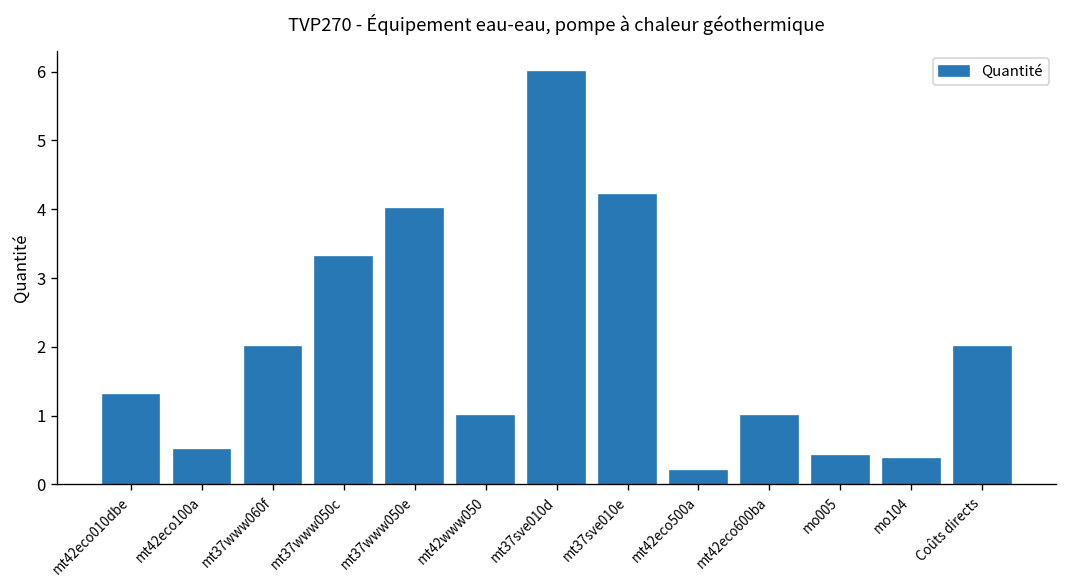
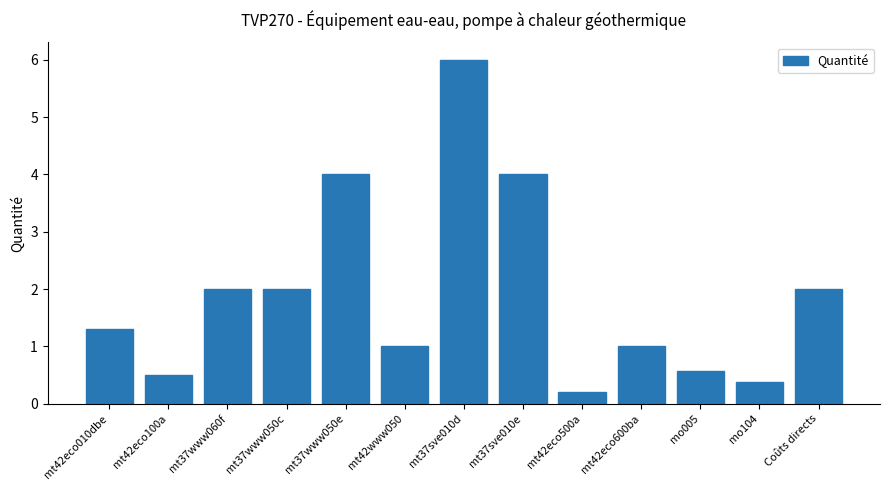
mt37www050c: 3.3 -> 2.0
mt37sve010e: 4.2 -> 4.0
mo005: 0.4 -> 0.6
